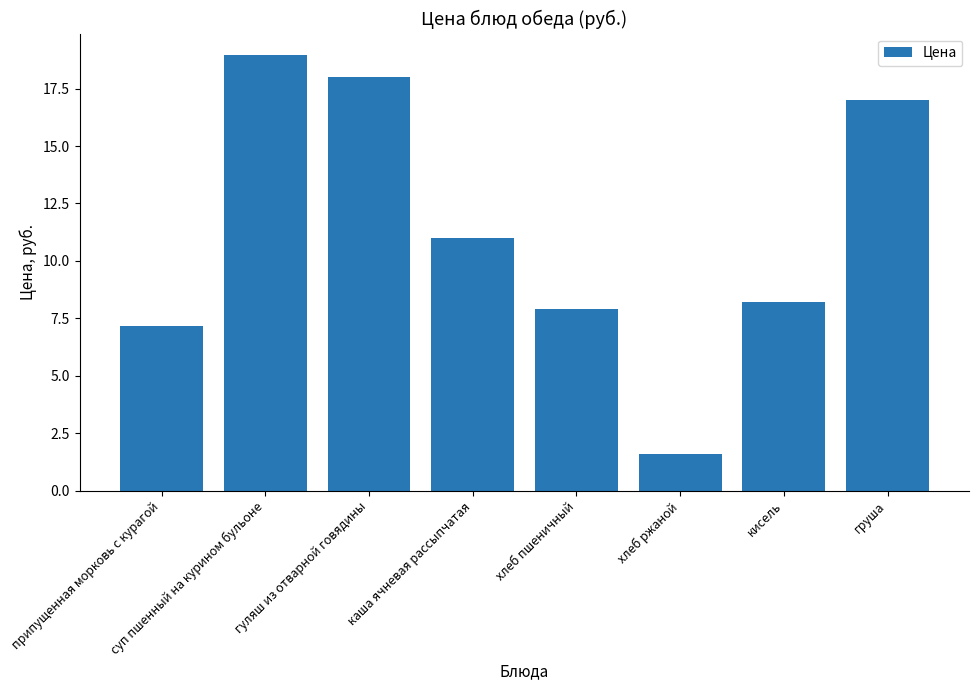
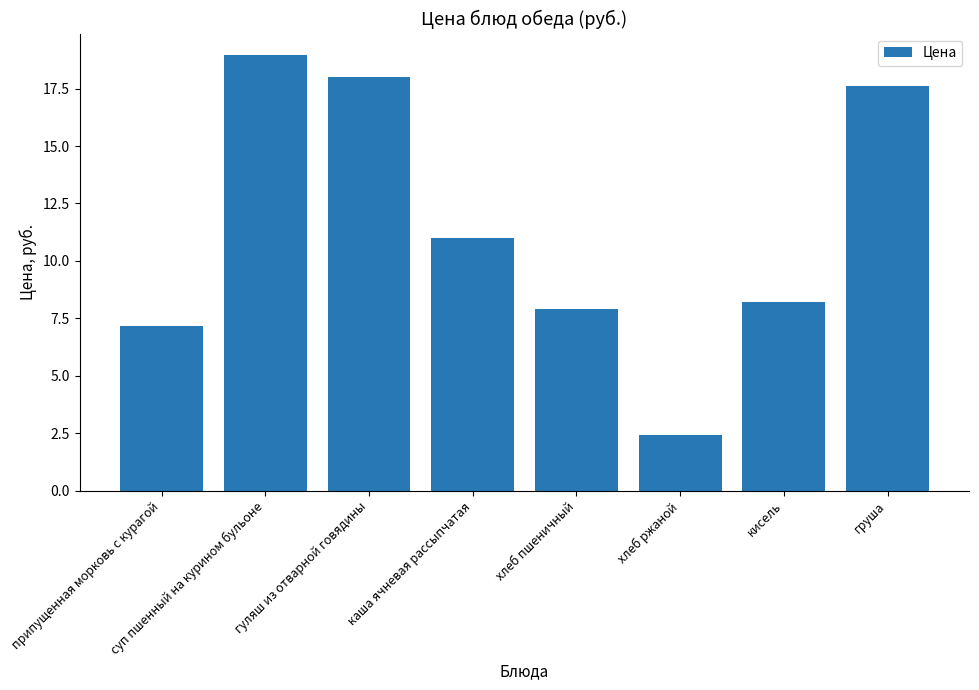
хлеб ржаной: 1.6 -> 2.4
груша: 17.0 -> 17.6
